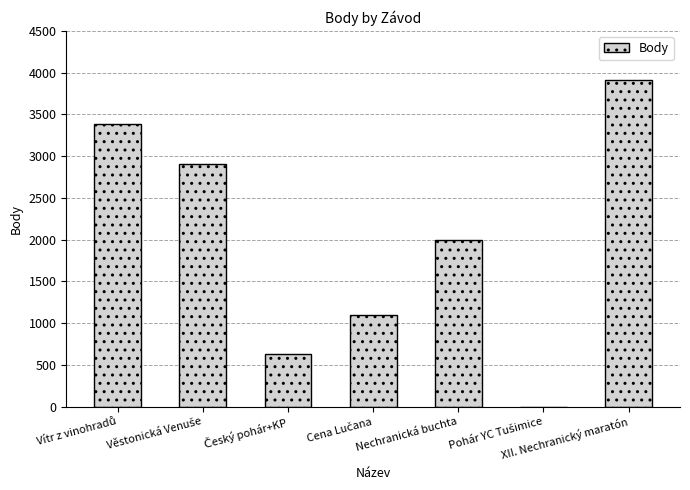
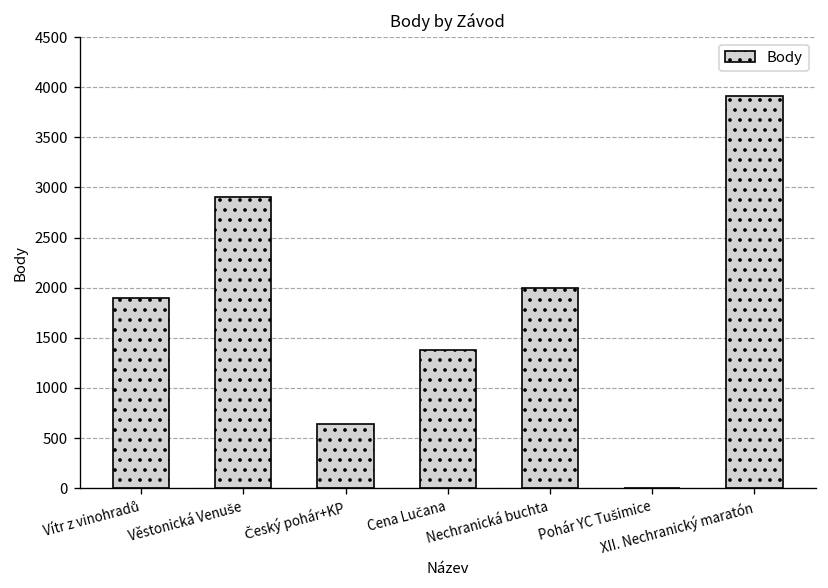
Vítr z vinohradů: 3400 -> 1900
Cena Lučana: 1100 -> 1400
